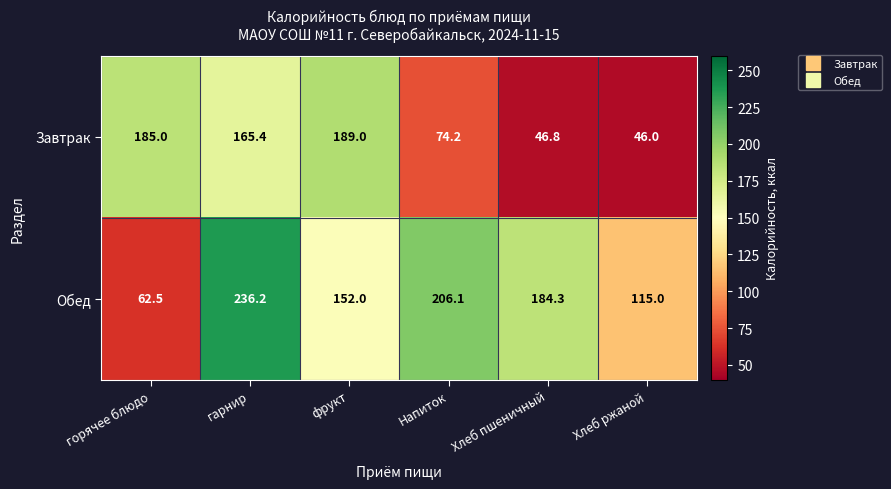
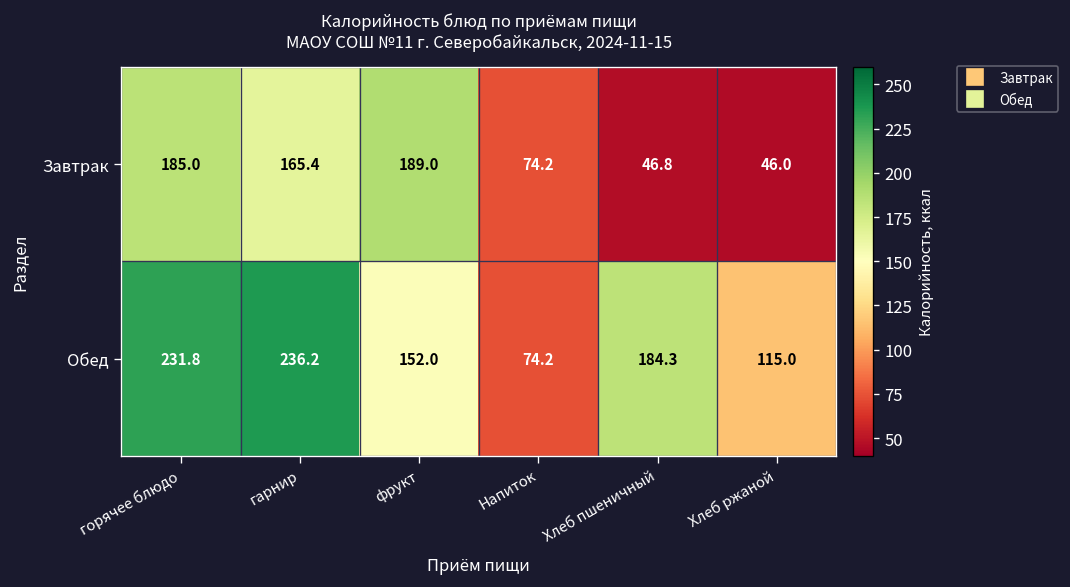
Обед, горячее блюдо: 62.5 -> 231.8
Обед, Напиток: 206.1 -> 74.2
